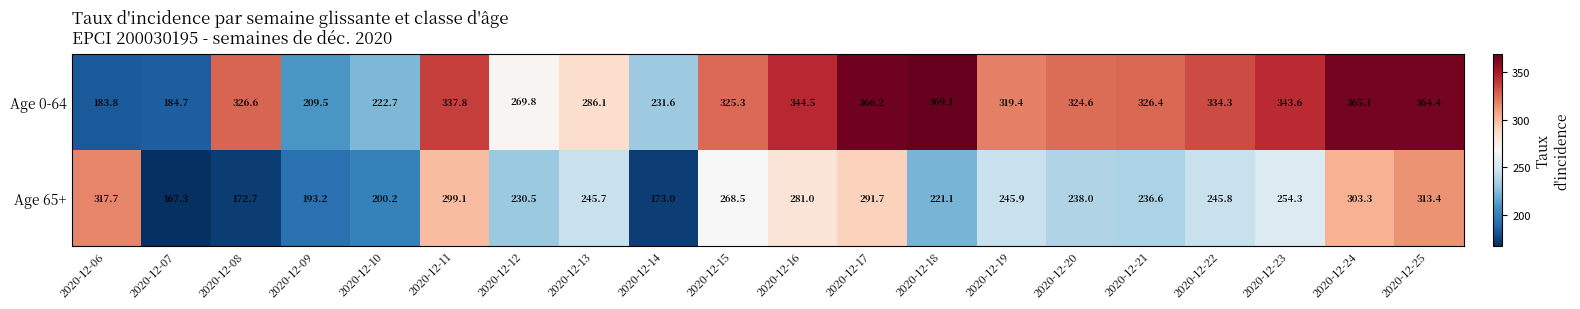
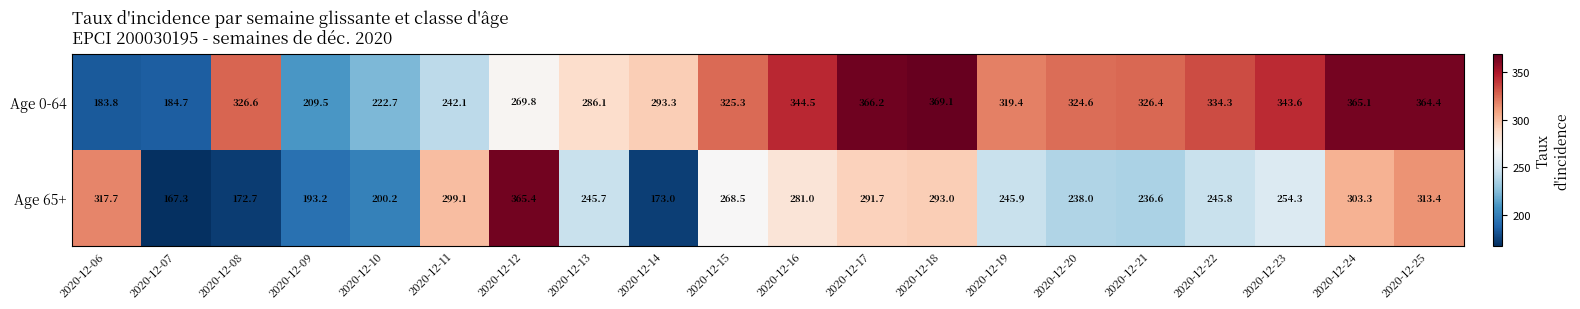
Age 0-64, 2020-12-11: 337.8 -> 242.1
Age 0-64, 2020-12-14: 231.6 -> 293.3
Age 65+, 2020-12-12: 230.5 -> 365.4
Age 65+, 2020-12-18: 221.1 -> 293.0
